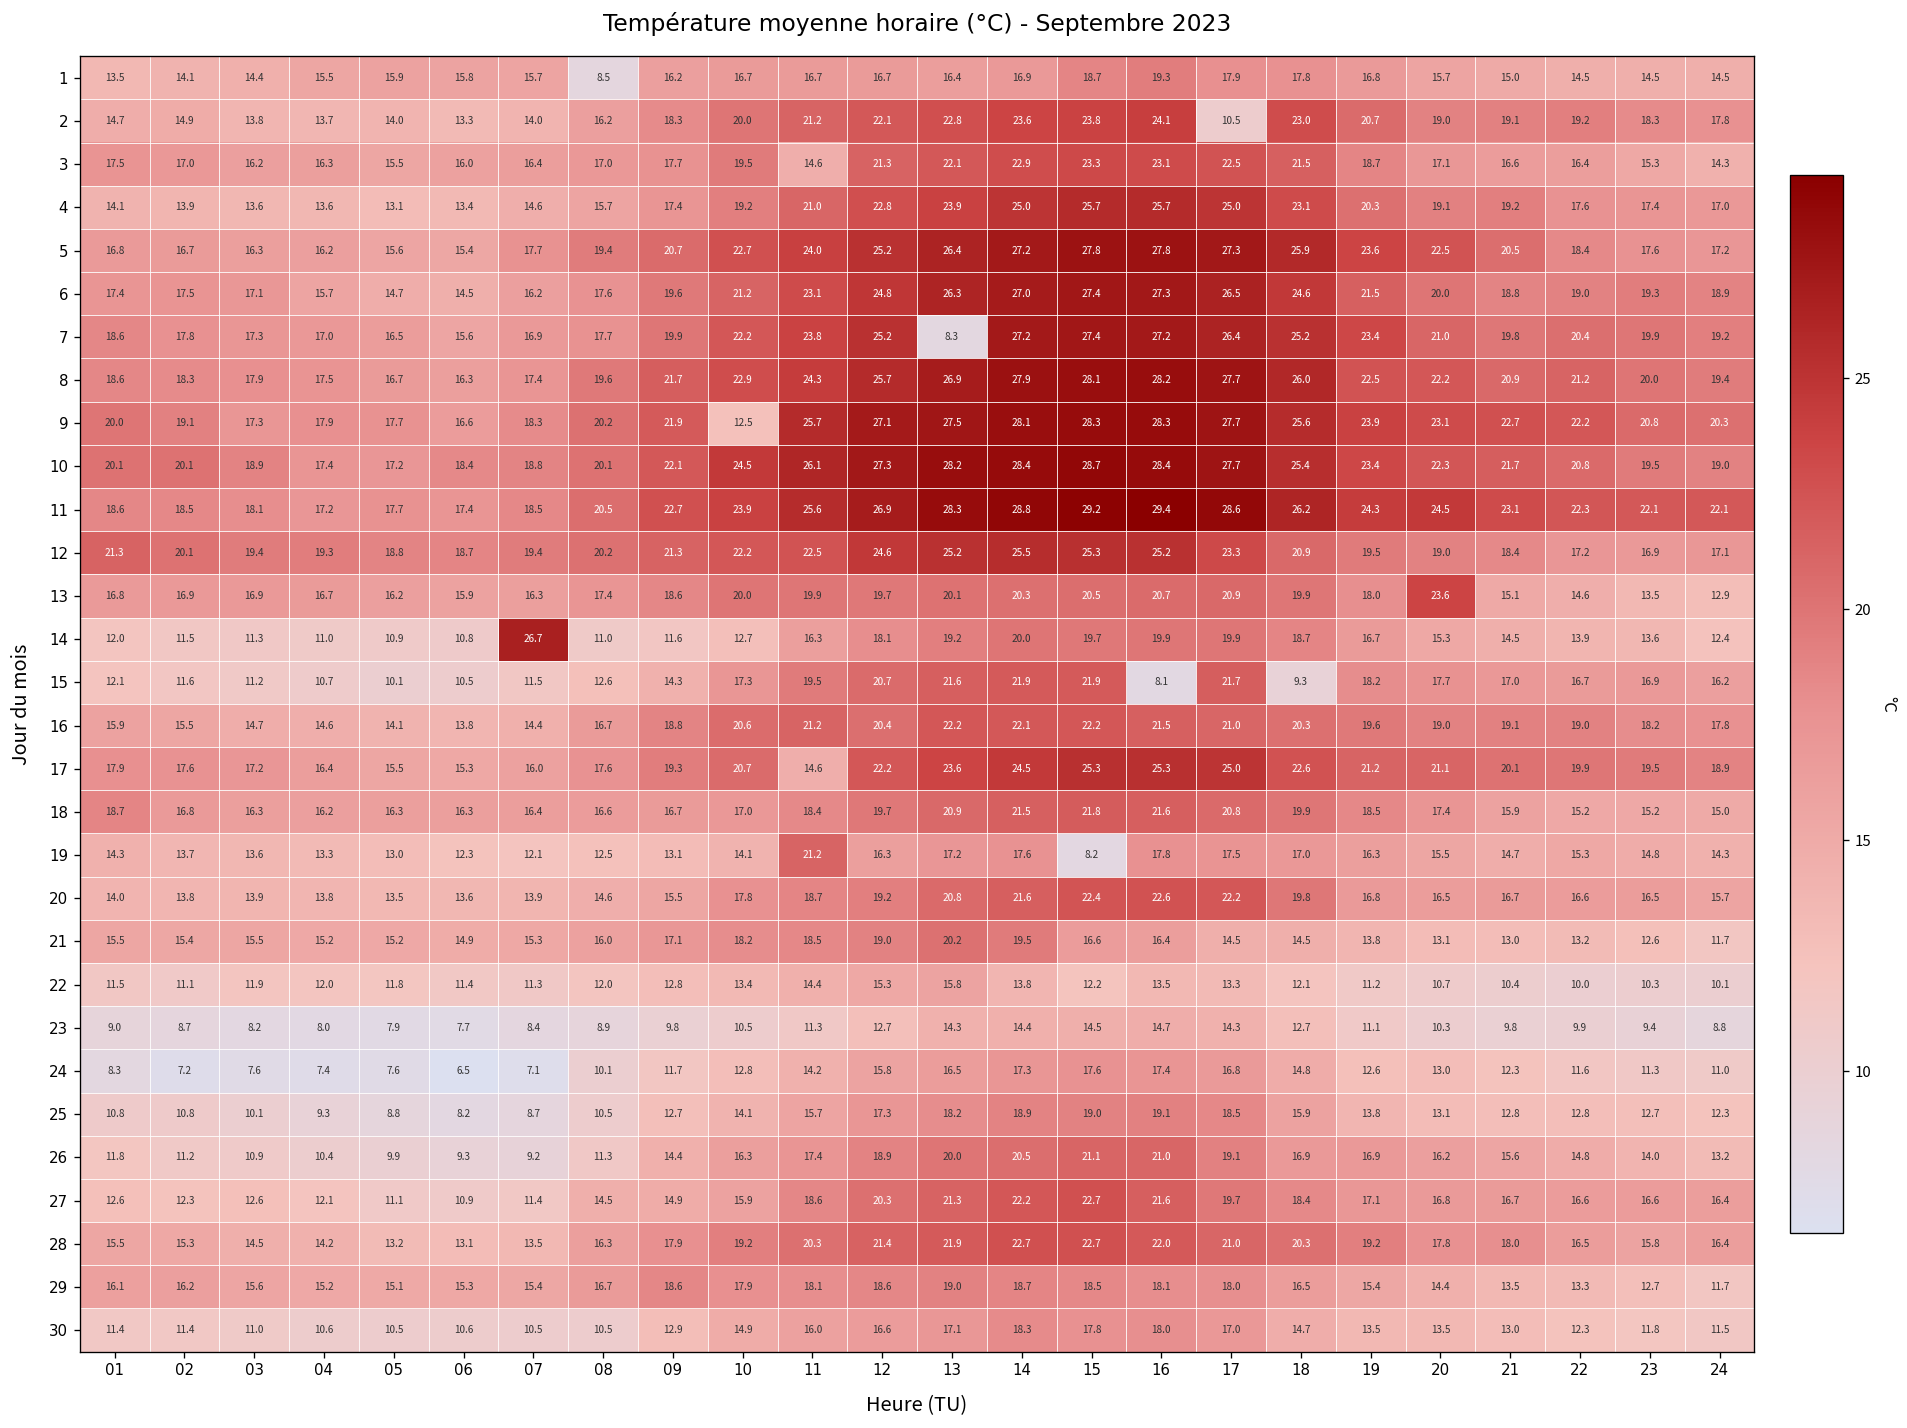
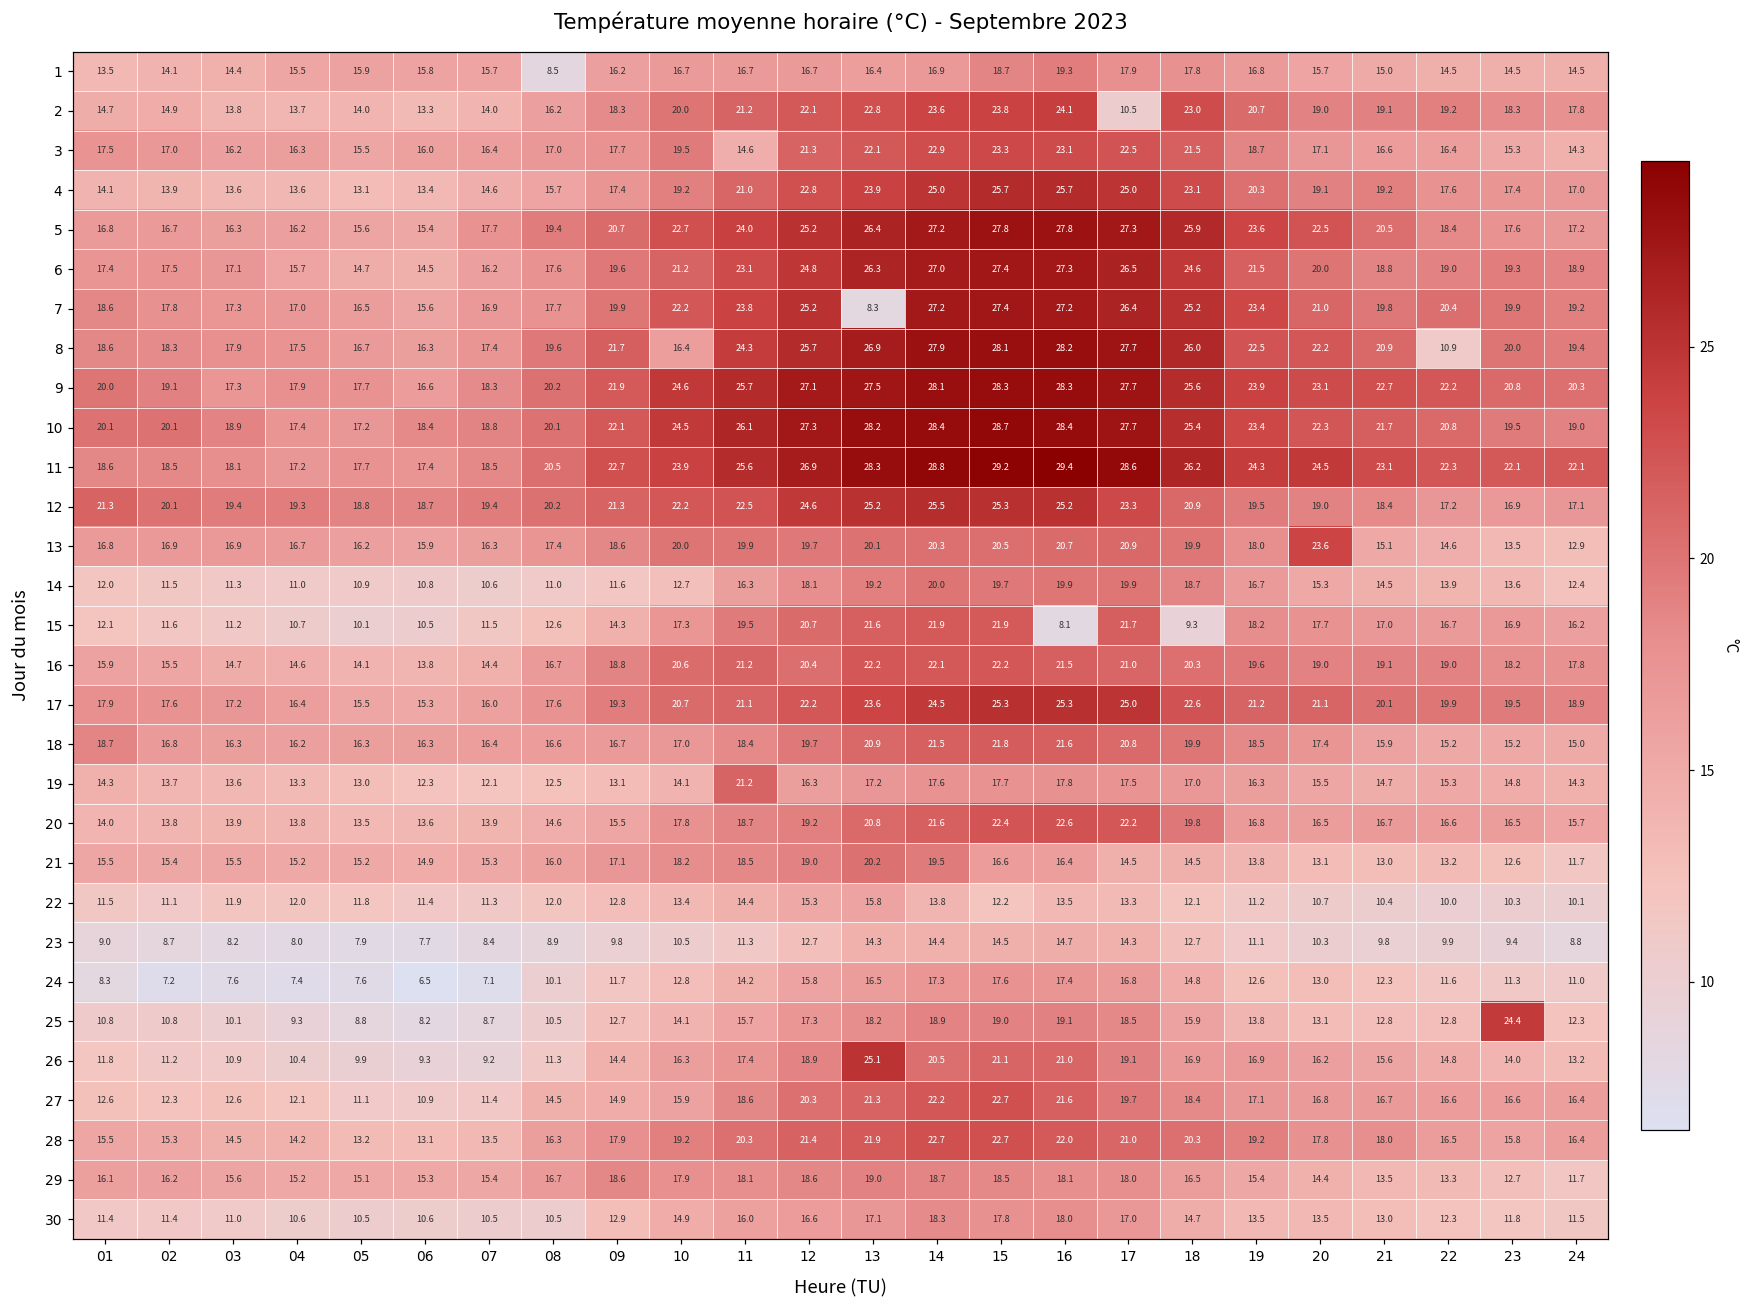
8, 10: 22.9 -> 16.4
8, 22: 21.2 -> 10.9
9, 10: 12.5 -> 24.6
14, 07: 26.7 -> 10.6
17, 11: 14.6 -> 21.1
19, 15: 8.2 -> 17.7
25, 23: 12.7 -> 24.4
26, 13: 20.0 -> 25.1
